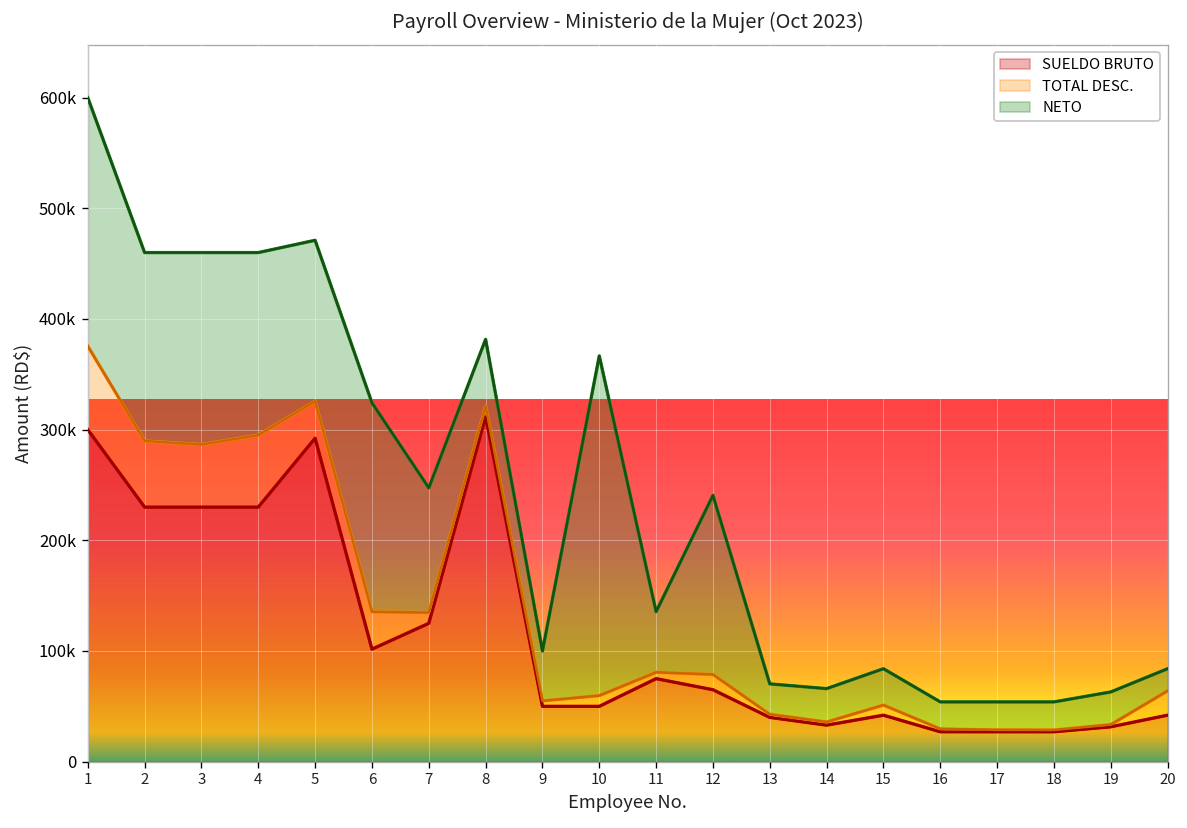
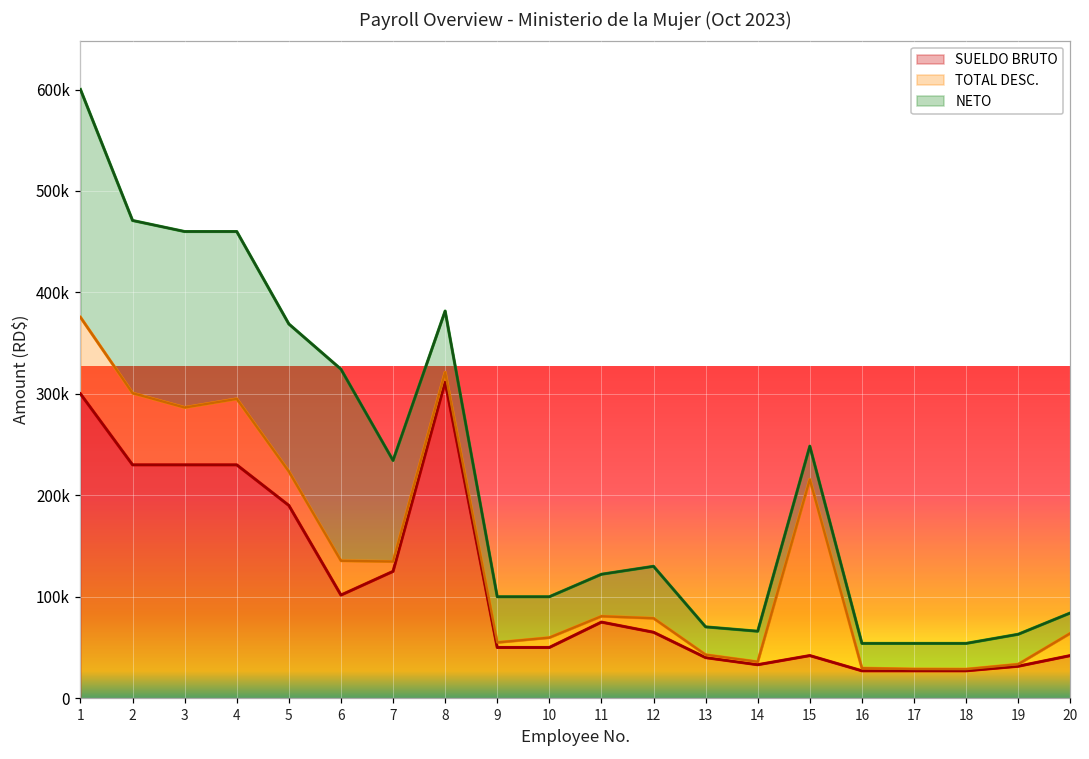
TOTAL DESC., 2: 60000 -> 70000
SUELDO BRUTO, 5: 290000 -> 190000
NETO, 7: 110000 -> 100000
NETO, 10: 310000 -> 40000
NETO, 11: 50000 -> 40000
NETO, 12: 160000 -> 50000
TOTAL DESC., 15: 10000 -> 170000
